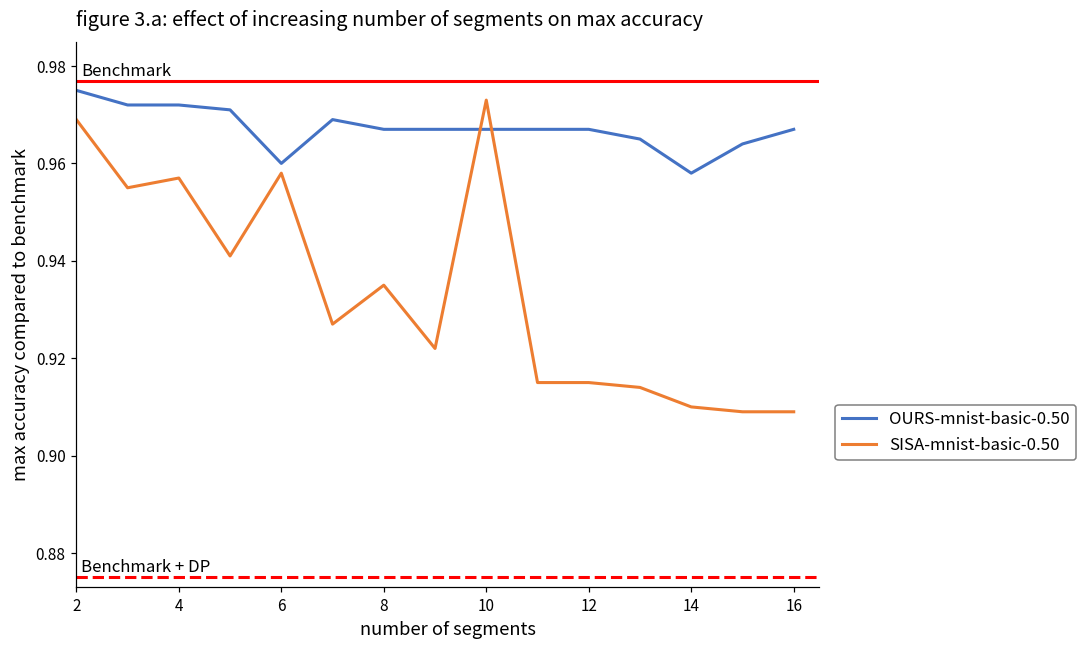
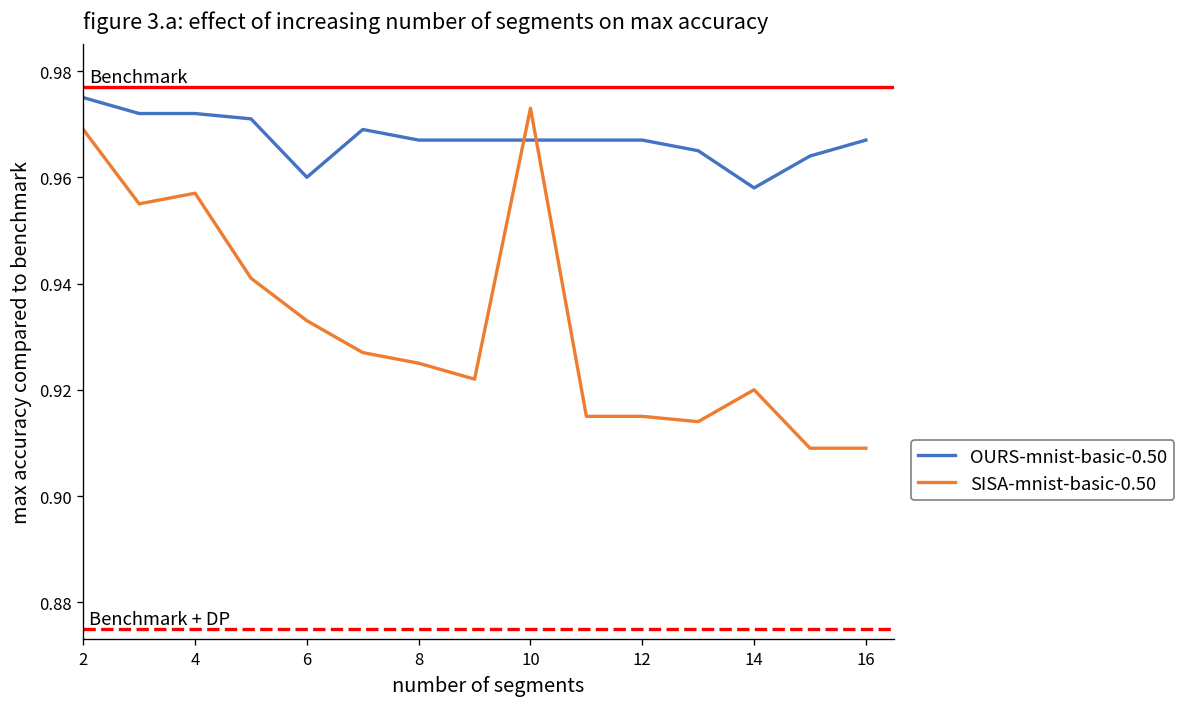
SISA-mnist-basic-0.50, 6: 0.958 -> 0.933
SISA-mnist-basic-0.50, 8: 0.935 -> 0.925
SISA-mnist-basic-0.50, 14: 0.91 -> 0.92
